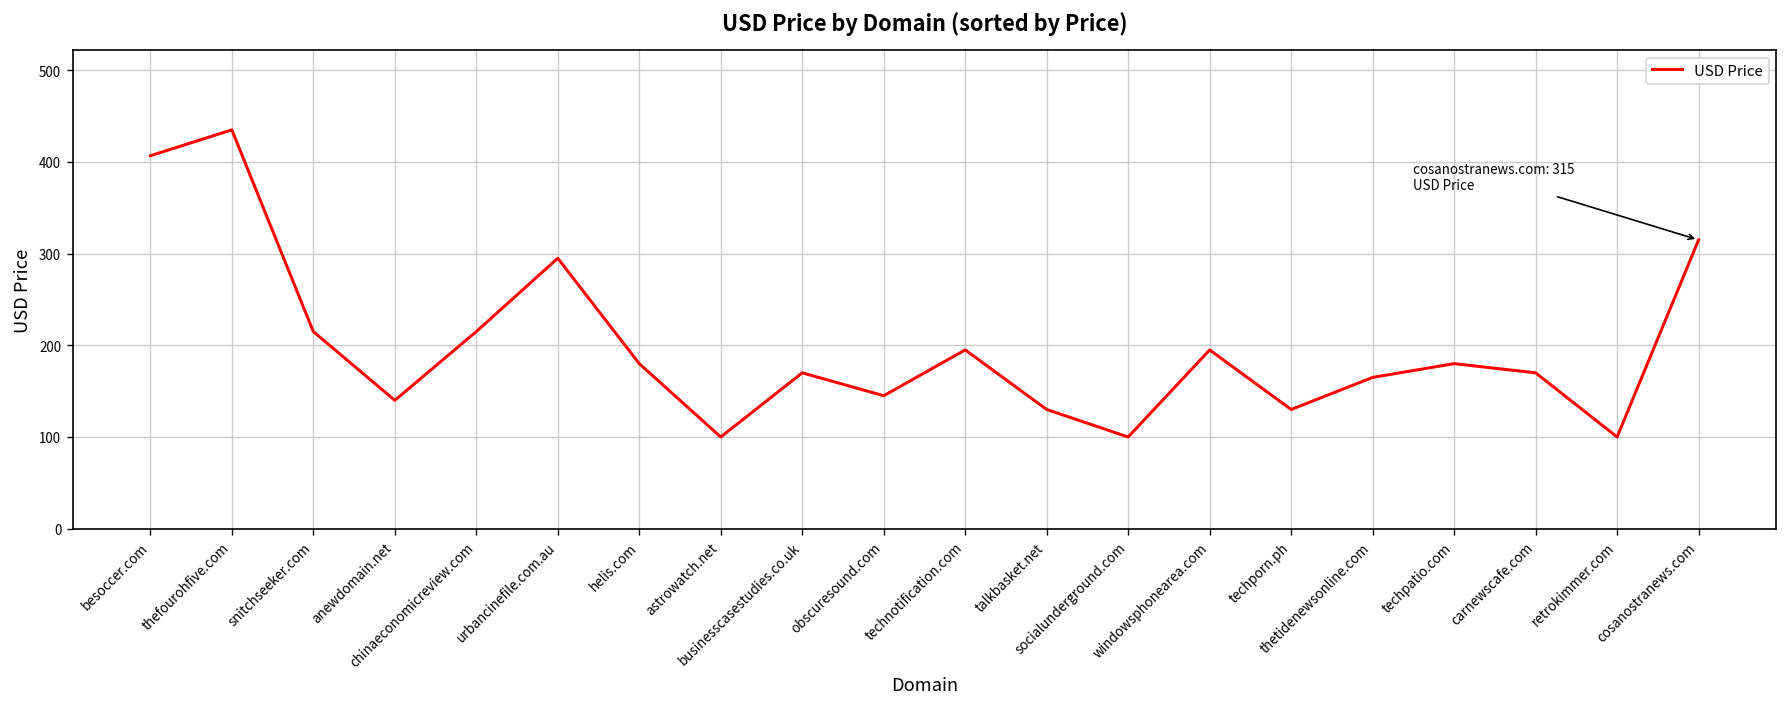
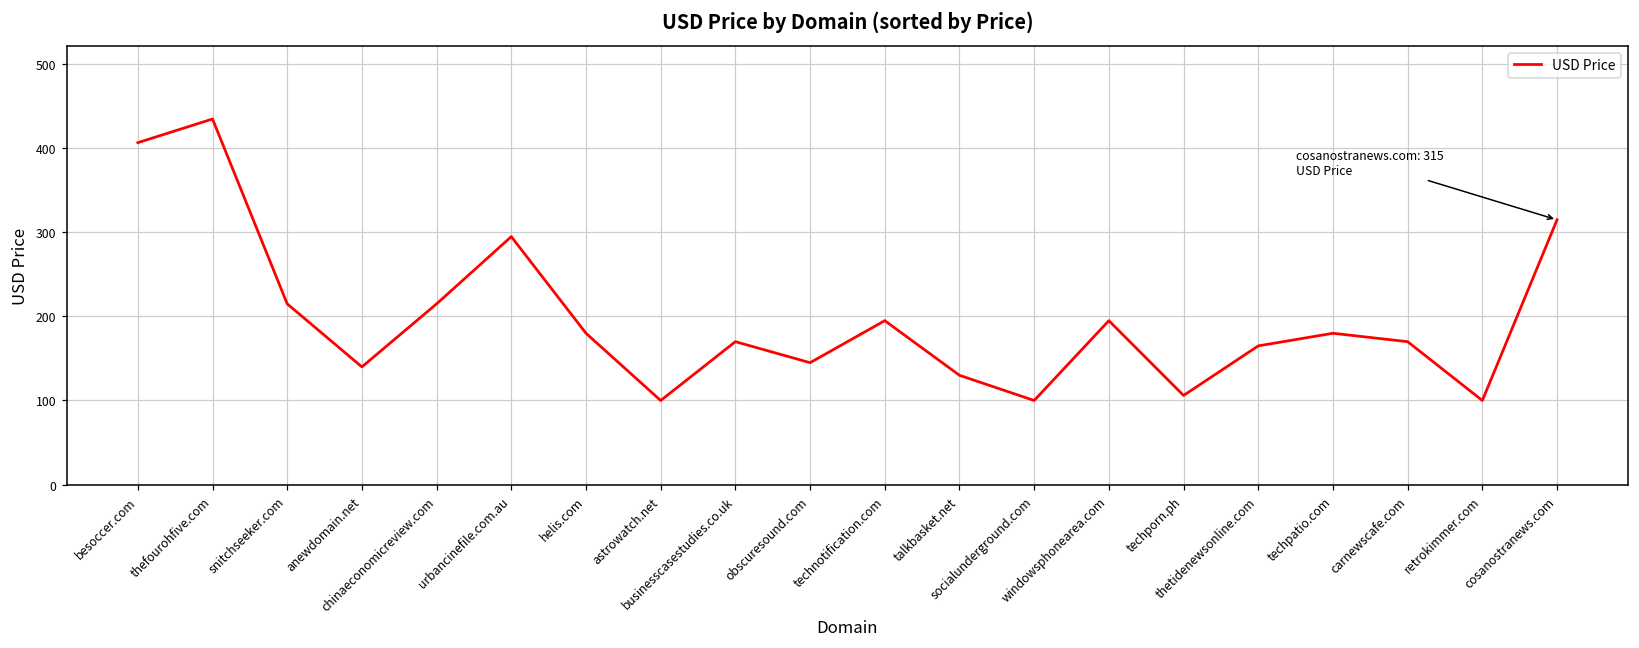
techporn.ph: 130 -> 110
